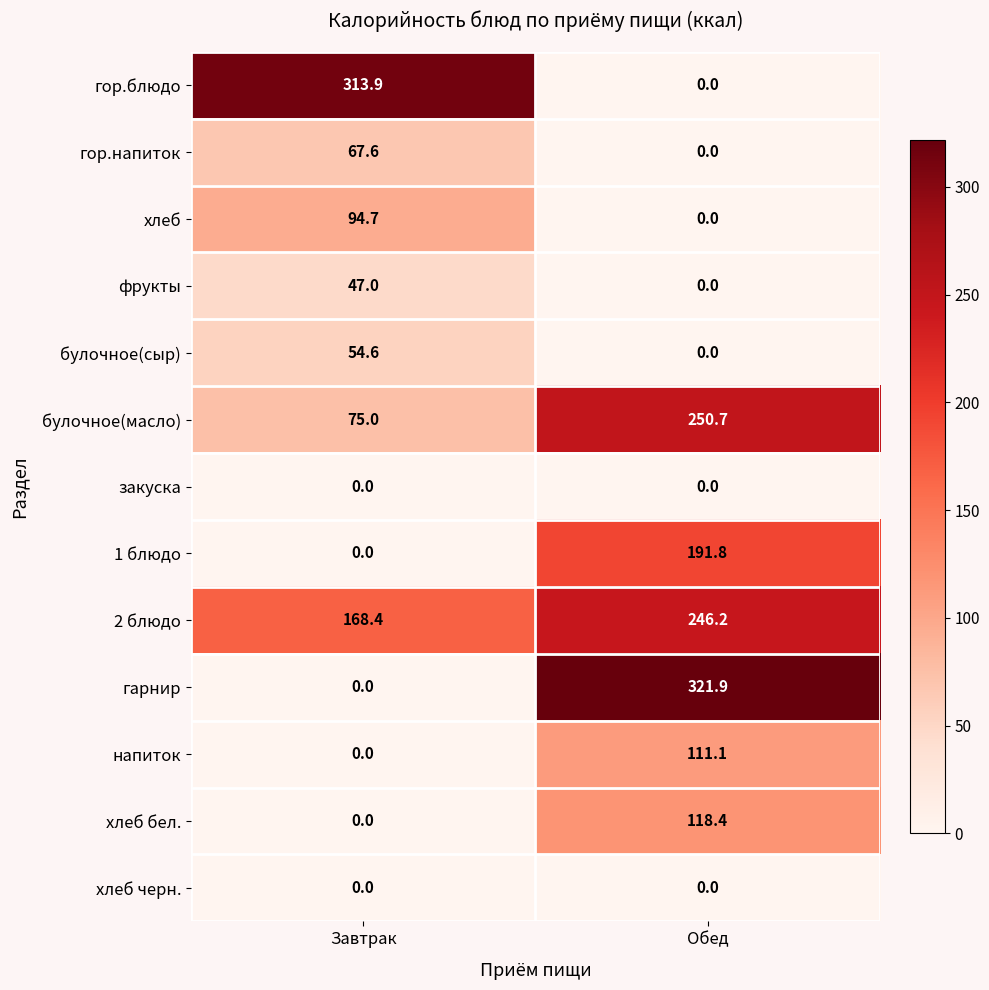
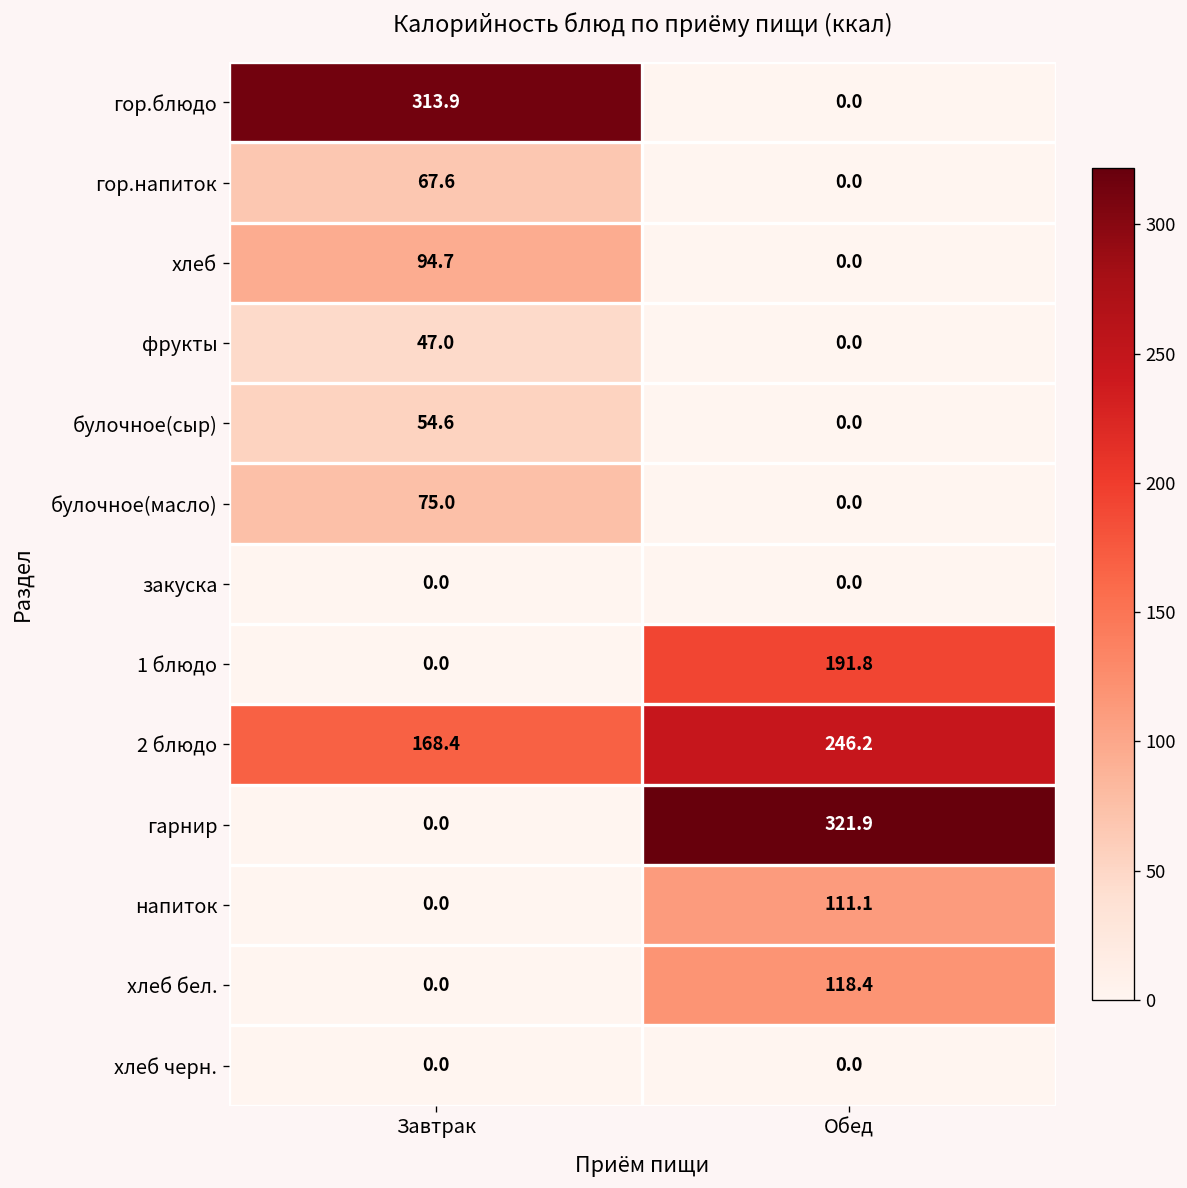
булочное(масло), Обед: 250.7 -> 0.0
